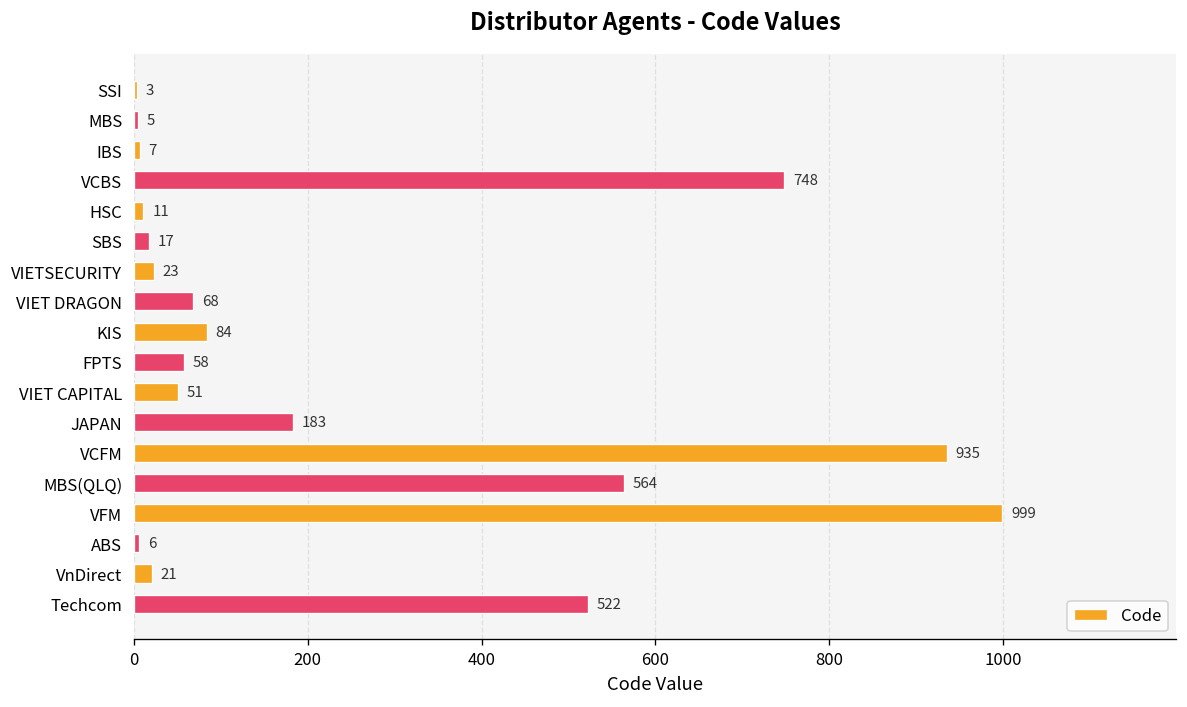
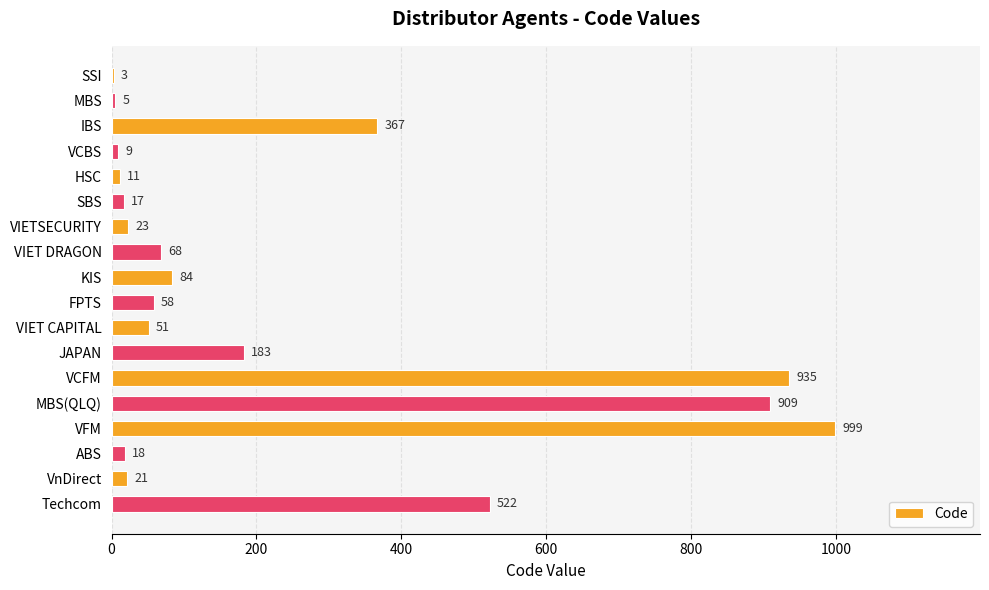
IBS: 7 -> 367
VCBS: 748 -> 9
MBS(QLQ): 564 -> 909
ABS: 6 -> 18
